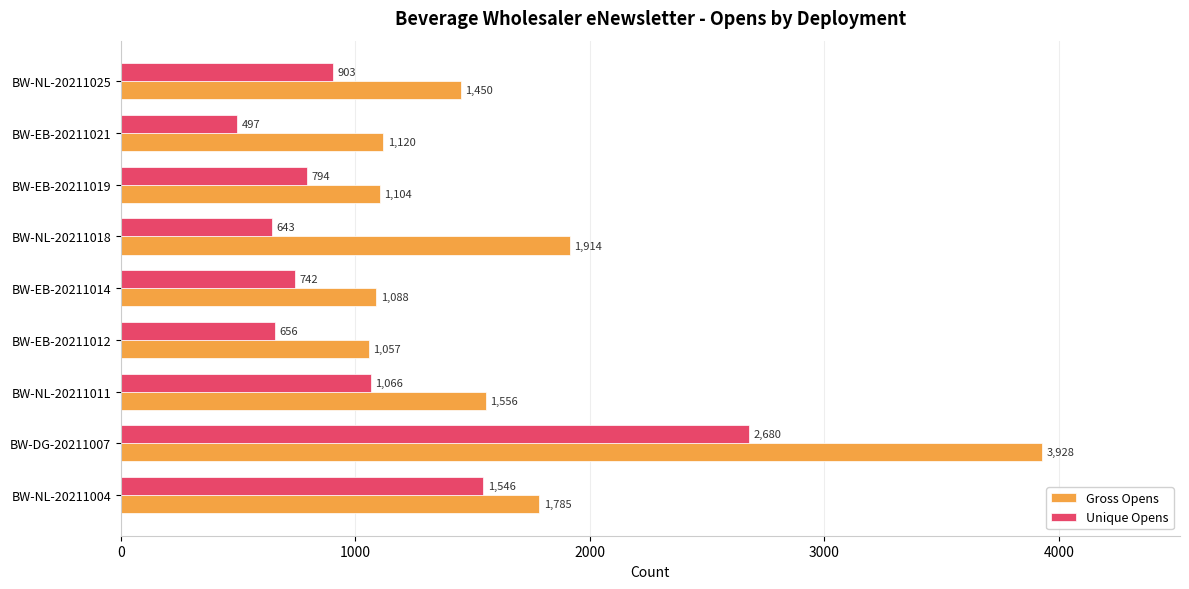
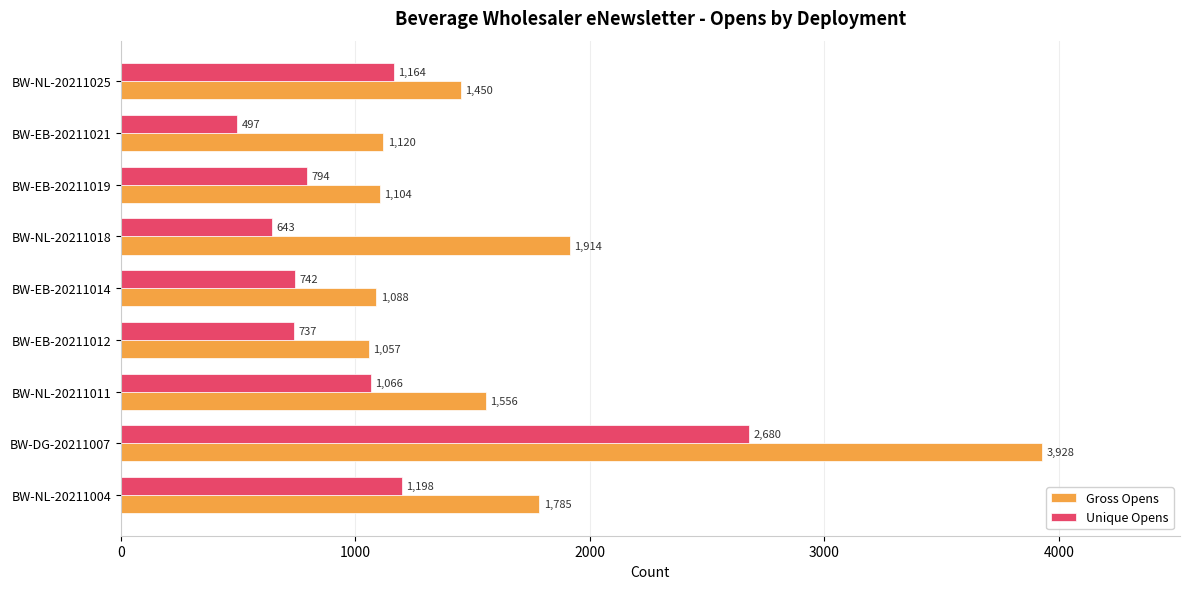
Unique Opens, BW-NL-20211025: 903 -> 1,164
Unique Opens, BW-EB-20211012: 656 -> 737
Unique Opens, BW-NL-20211004: 1,546 -> 1,198
